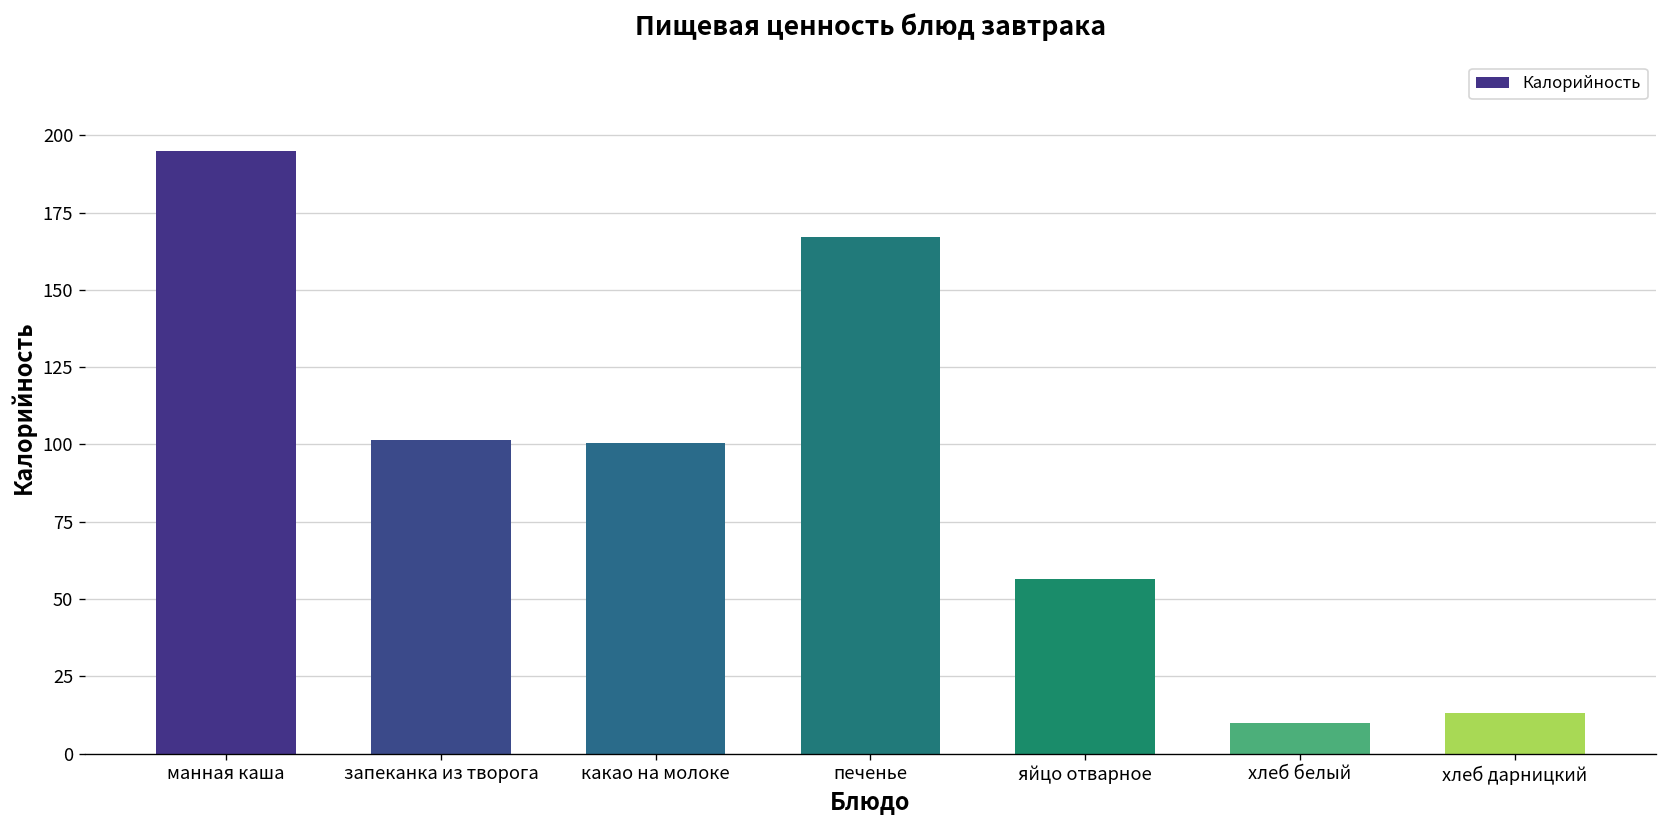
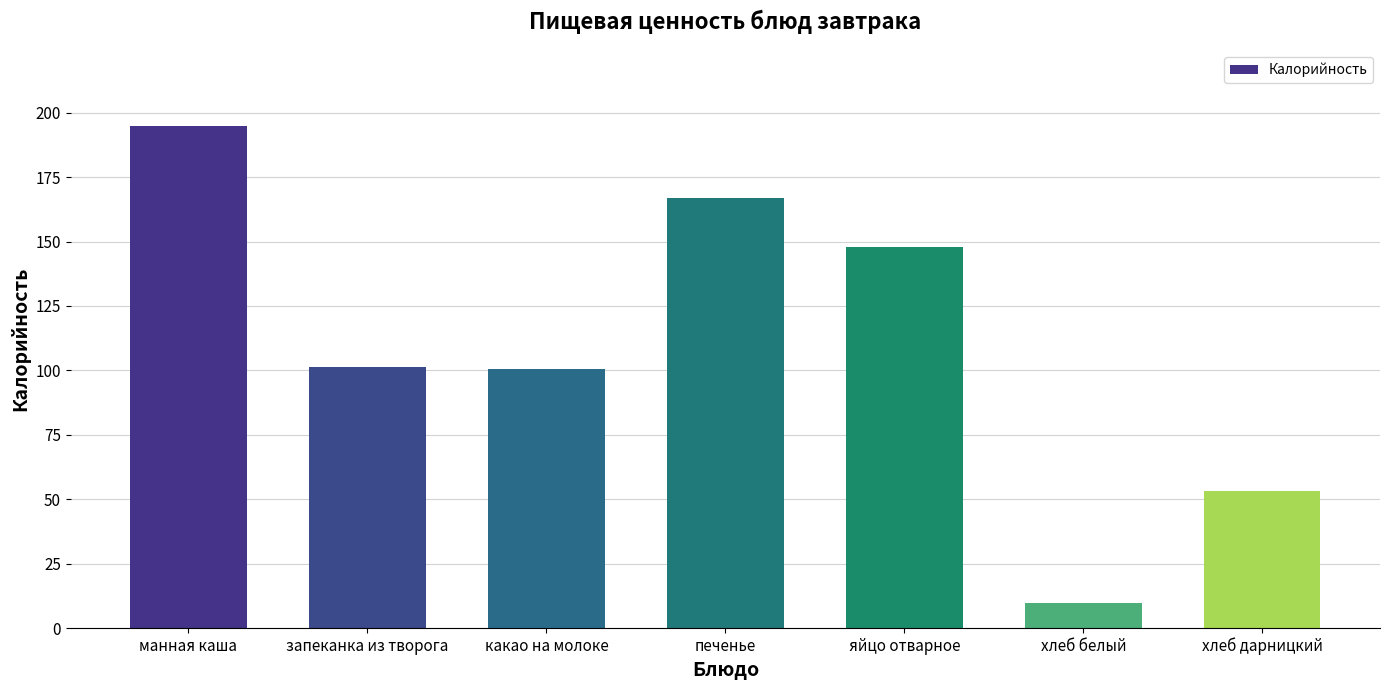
яйцо отварное: 57 -> 148
хлеб дарницкий: 13 -> 53
